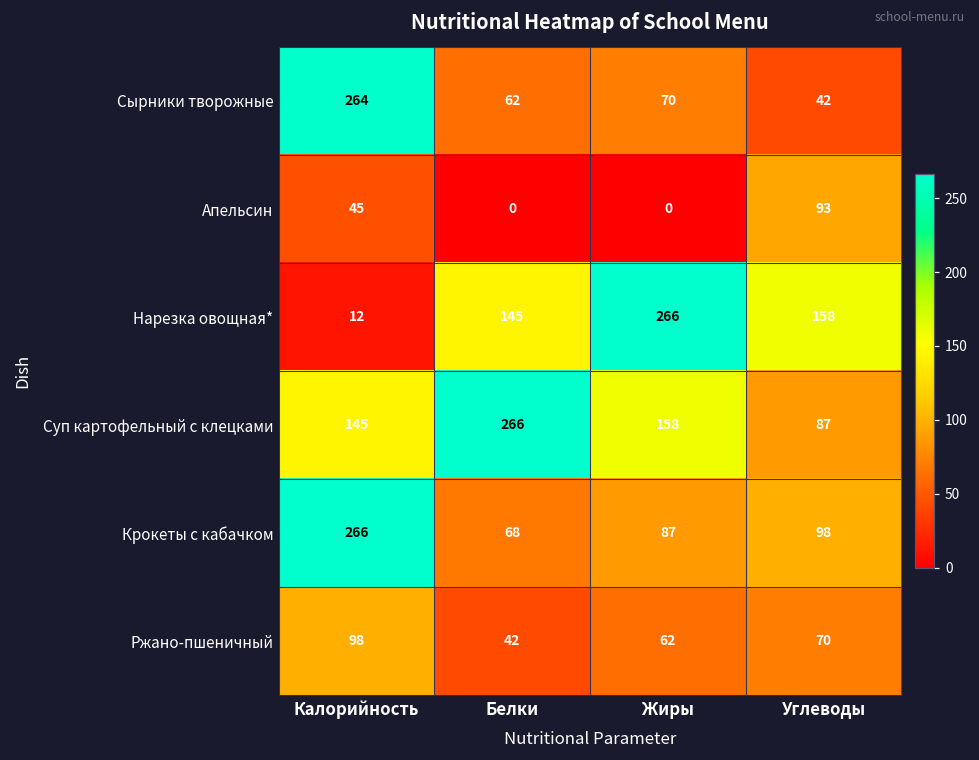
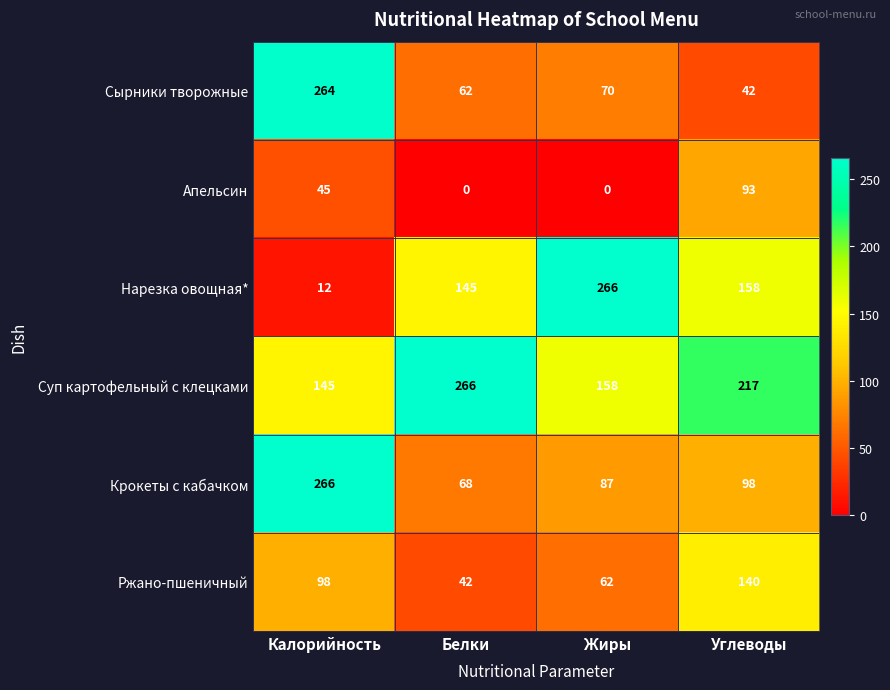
Суп картофельный с клецками, Углеводы: 87 -> 217
Ржано-пшеничный, Углеводы: 70 -> 140
